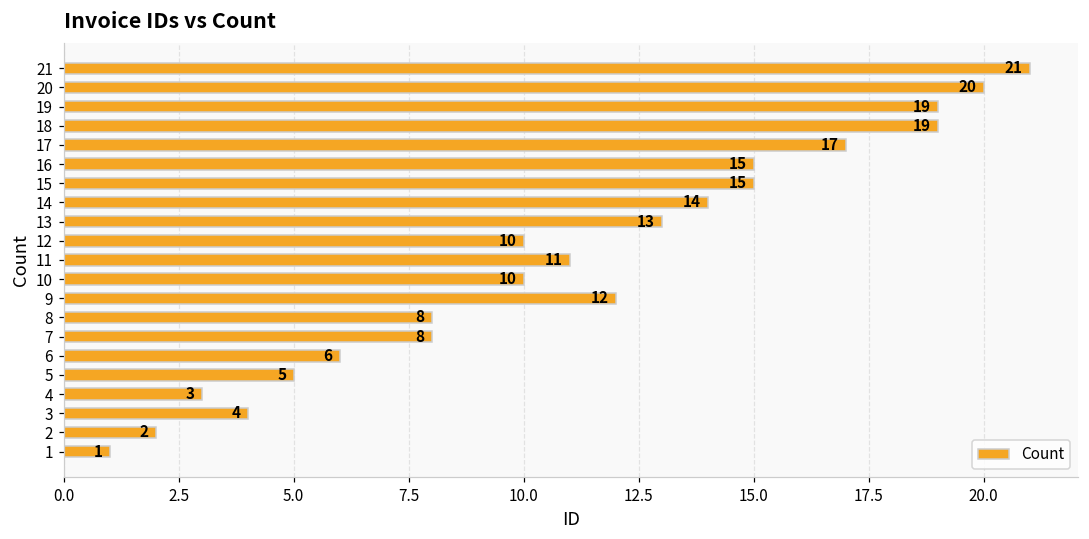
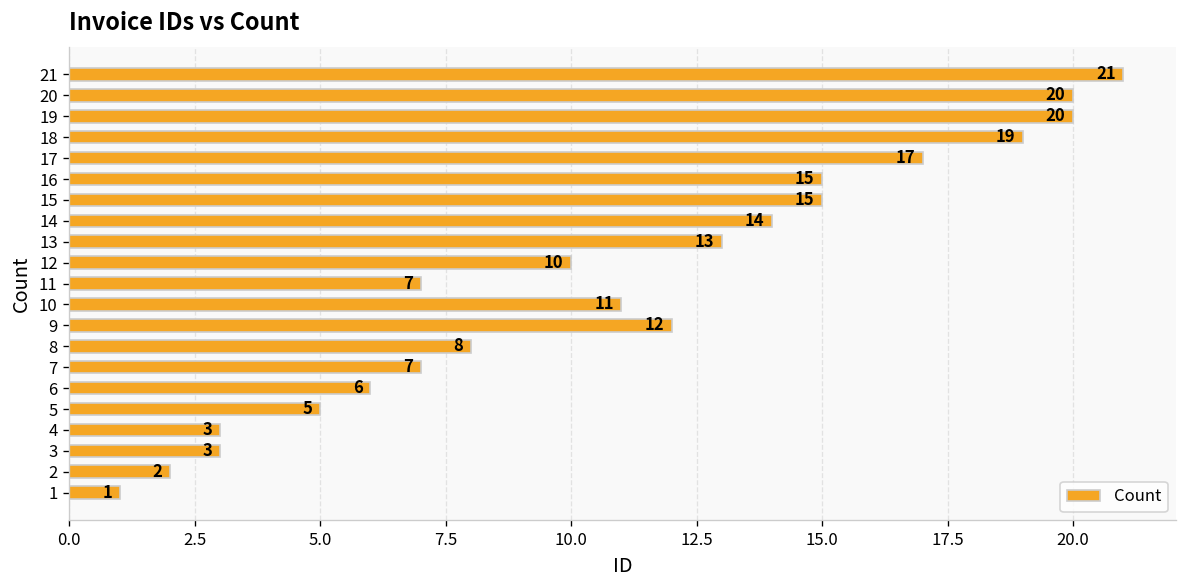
19: 19 -> 20
11: 11 -> 7
10: 10 -> 11
7: 8 -> 7
3: 4 -> 3
